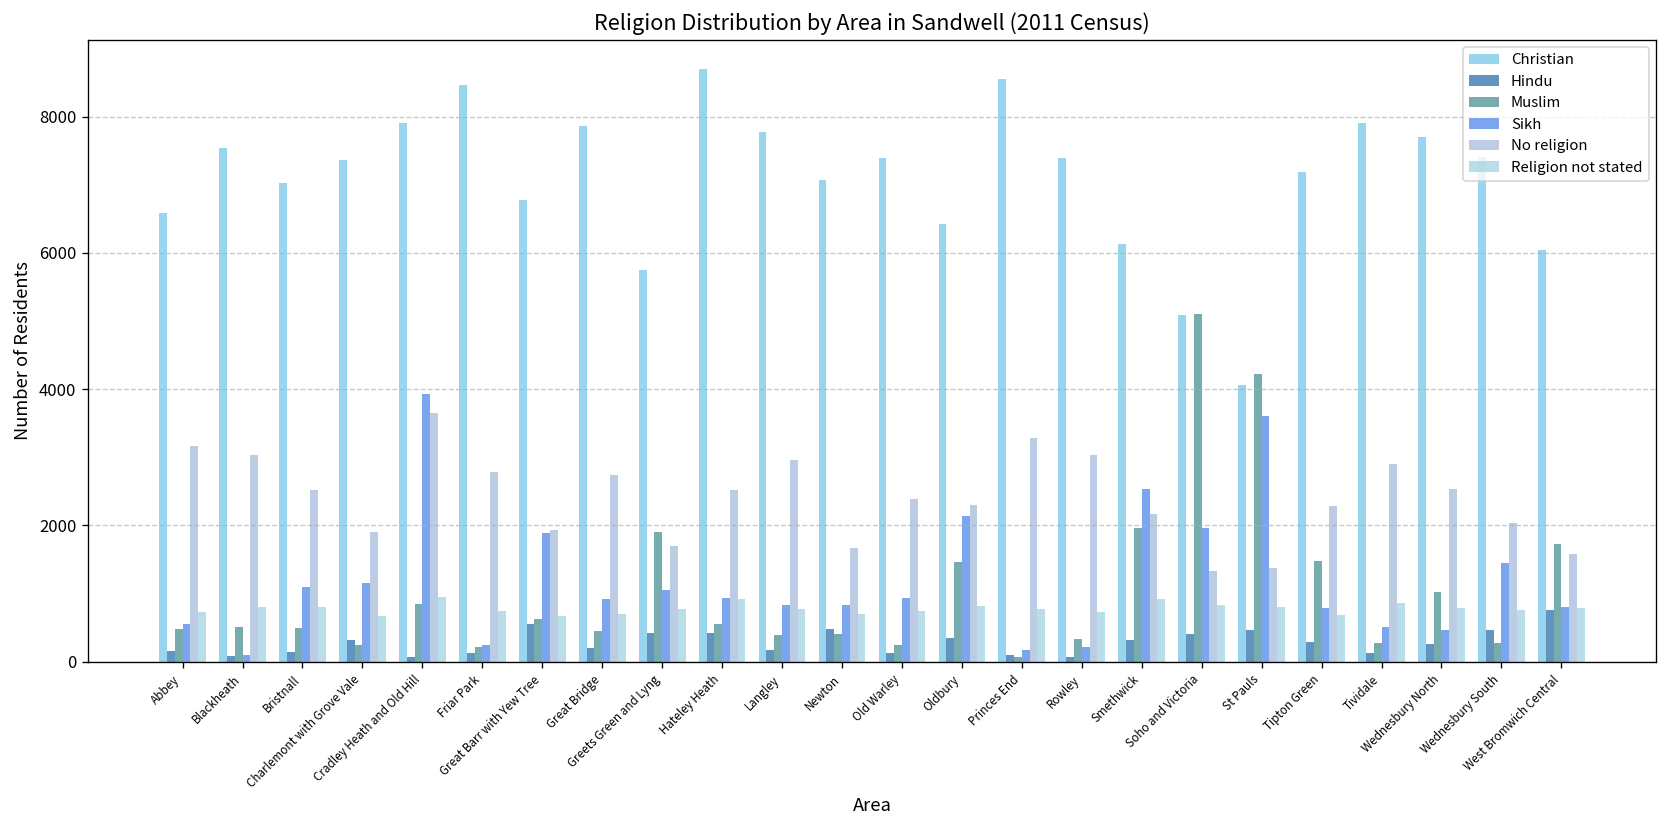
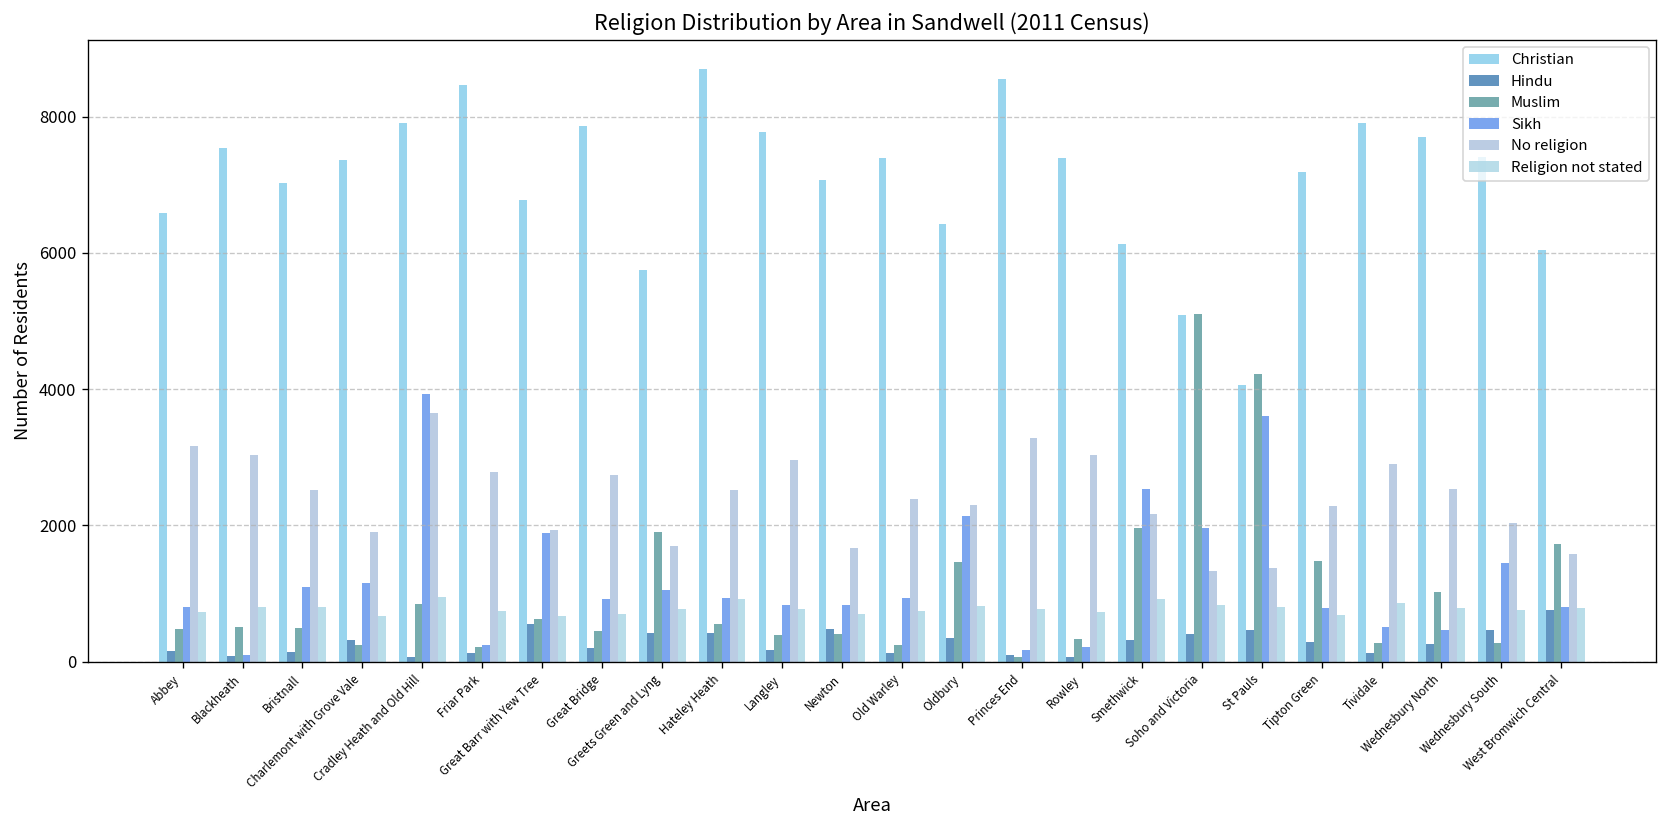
Sikh, Abbey: 500 -> 800
